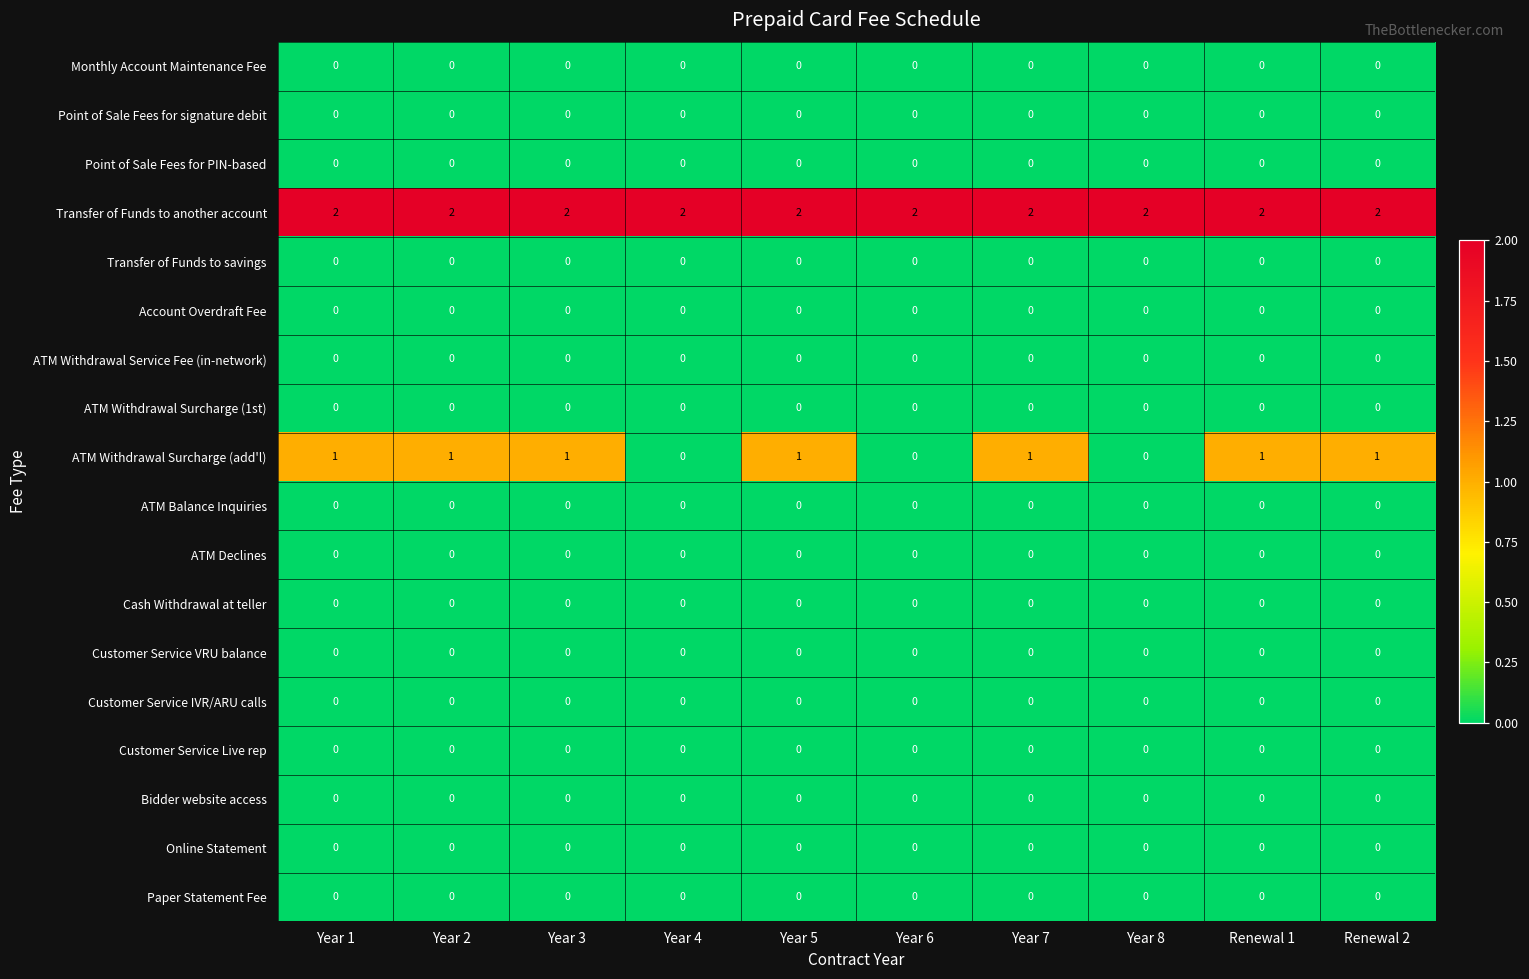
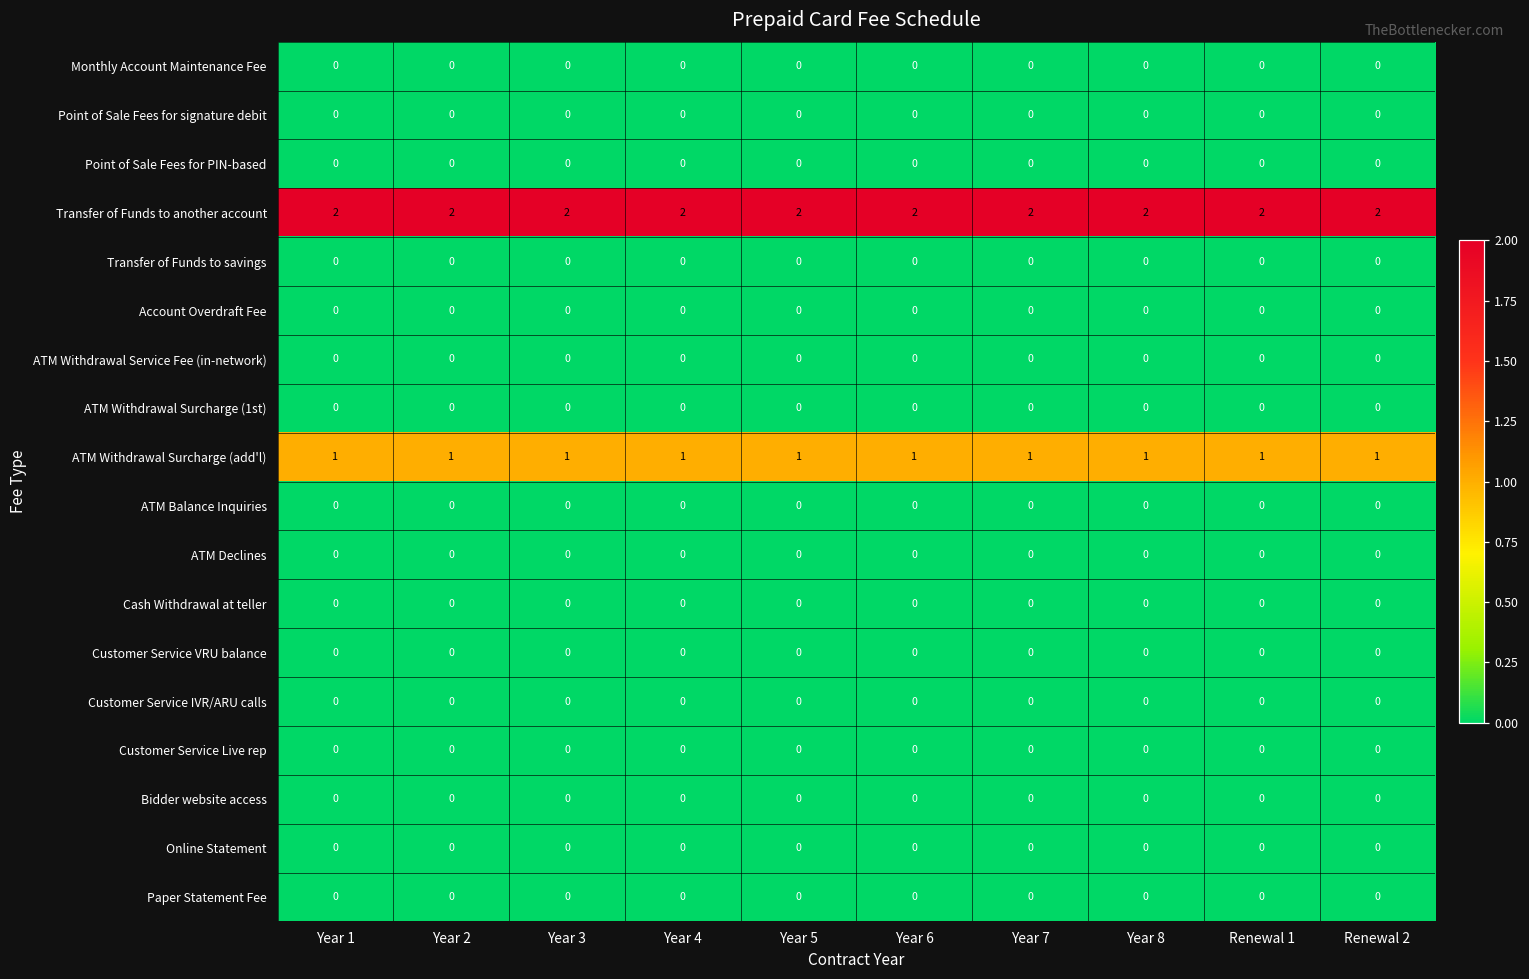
ATM Withdrawal Surcharge (add'l), Year 4: 0 -> 1
ATM Withdrawal Surcharge (add'l), Year 6: 0 -> 1
ATM Withdrawal Surcharge (add'l), Year 8: 0 -> 1
